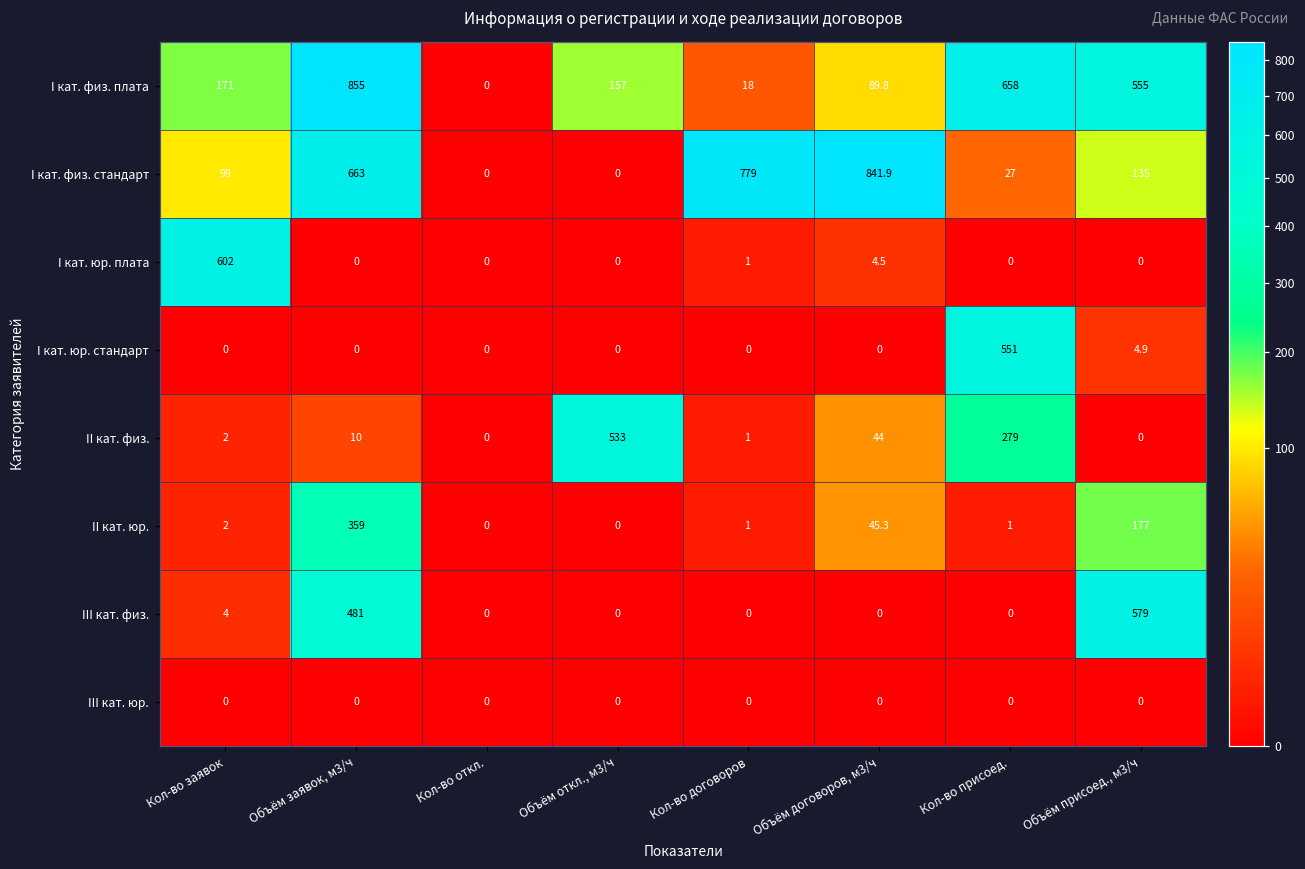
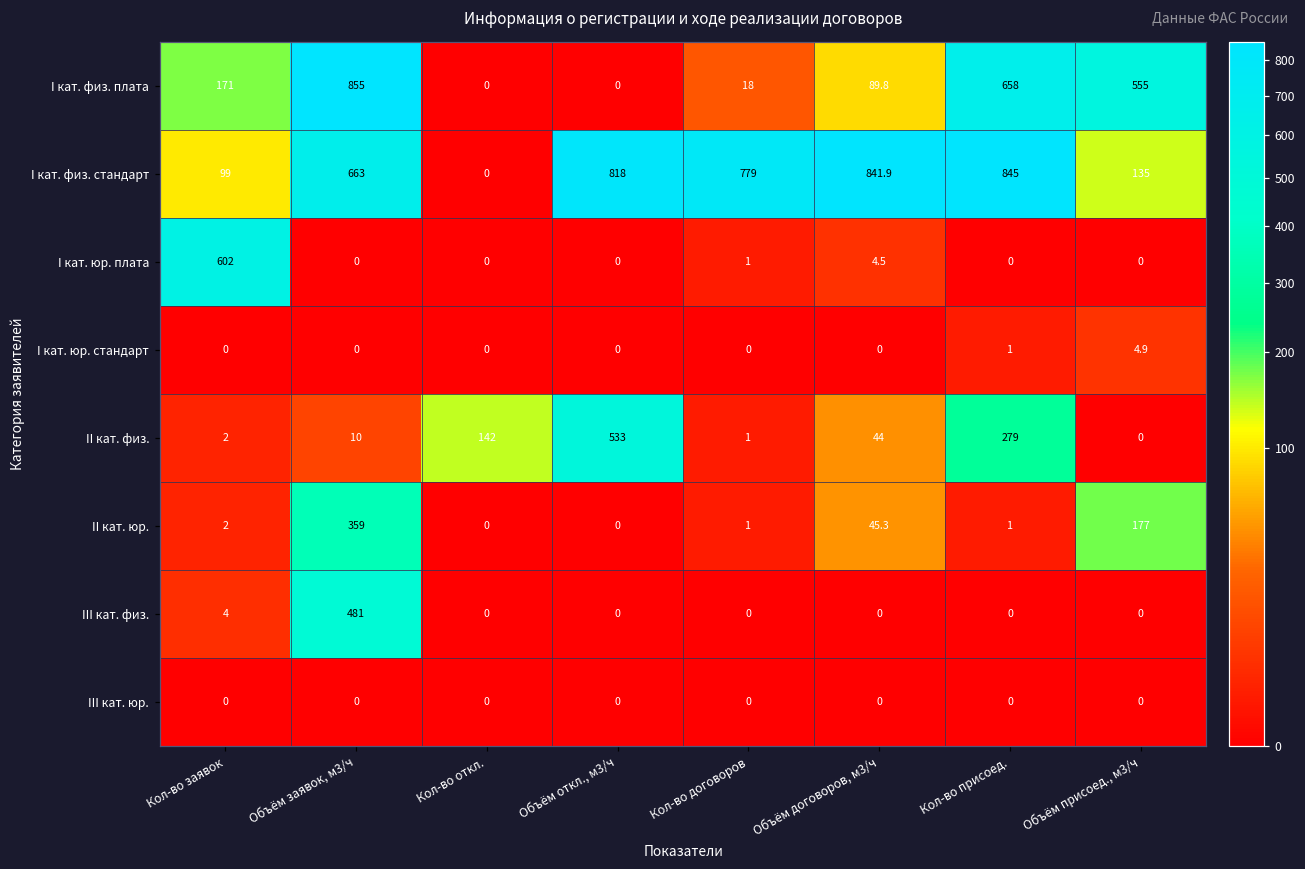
I кат. физ. плата, Объём откл., м3/ч: 157 -> 0
I кат. физ. стандарт, Объём откл., м3/ч: 0 -> 818
I кат. физ. стандарт, Кол-во присоед.: 27 -> 845
I кат. юр. стандарт, Кол-во присоед.: 551 -> 1
II кат. физ., Кол-во откл.: 0 -> 142
III кат. физ., Объём присоед., м3/ч: 579 -> 0
